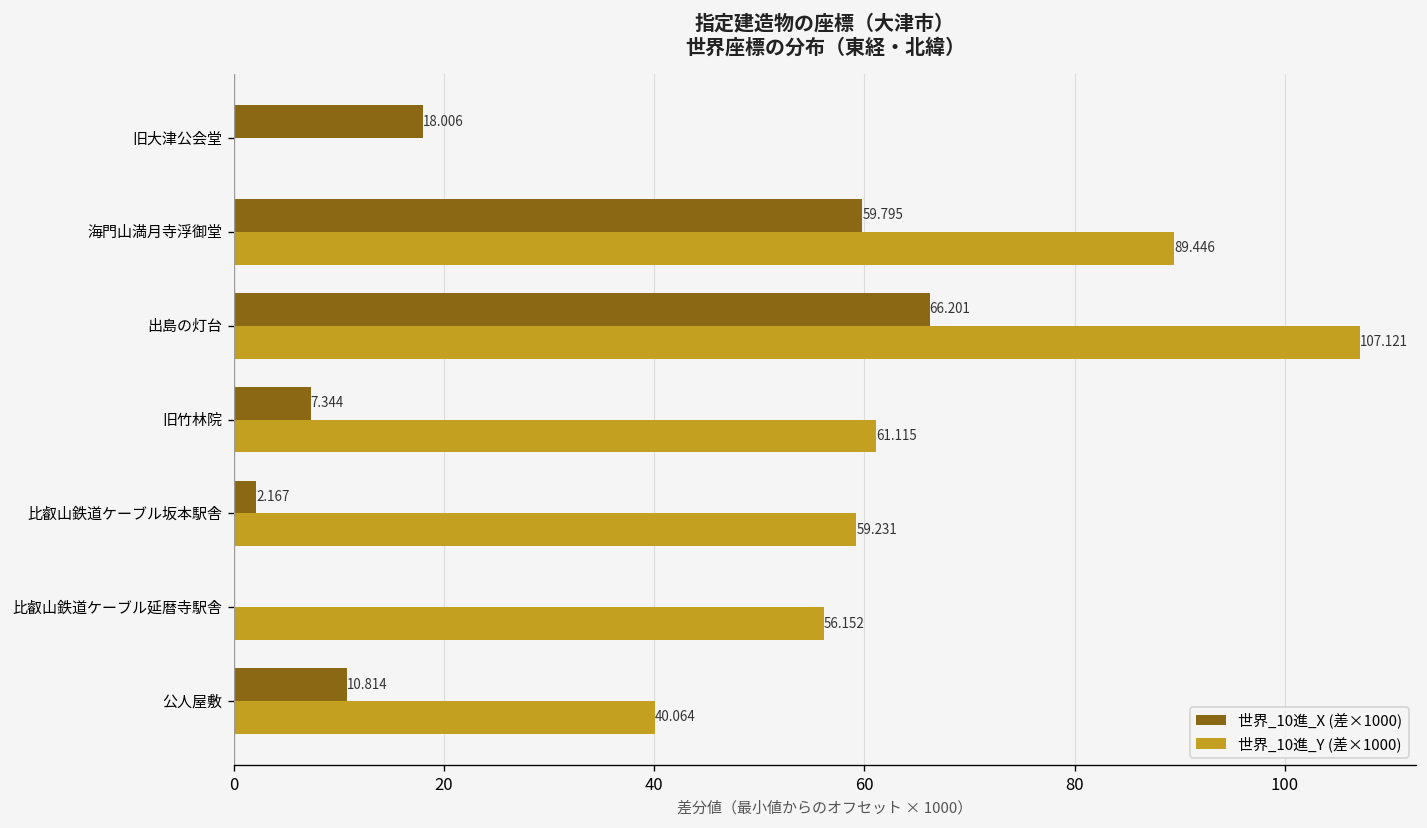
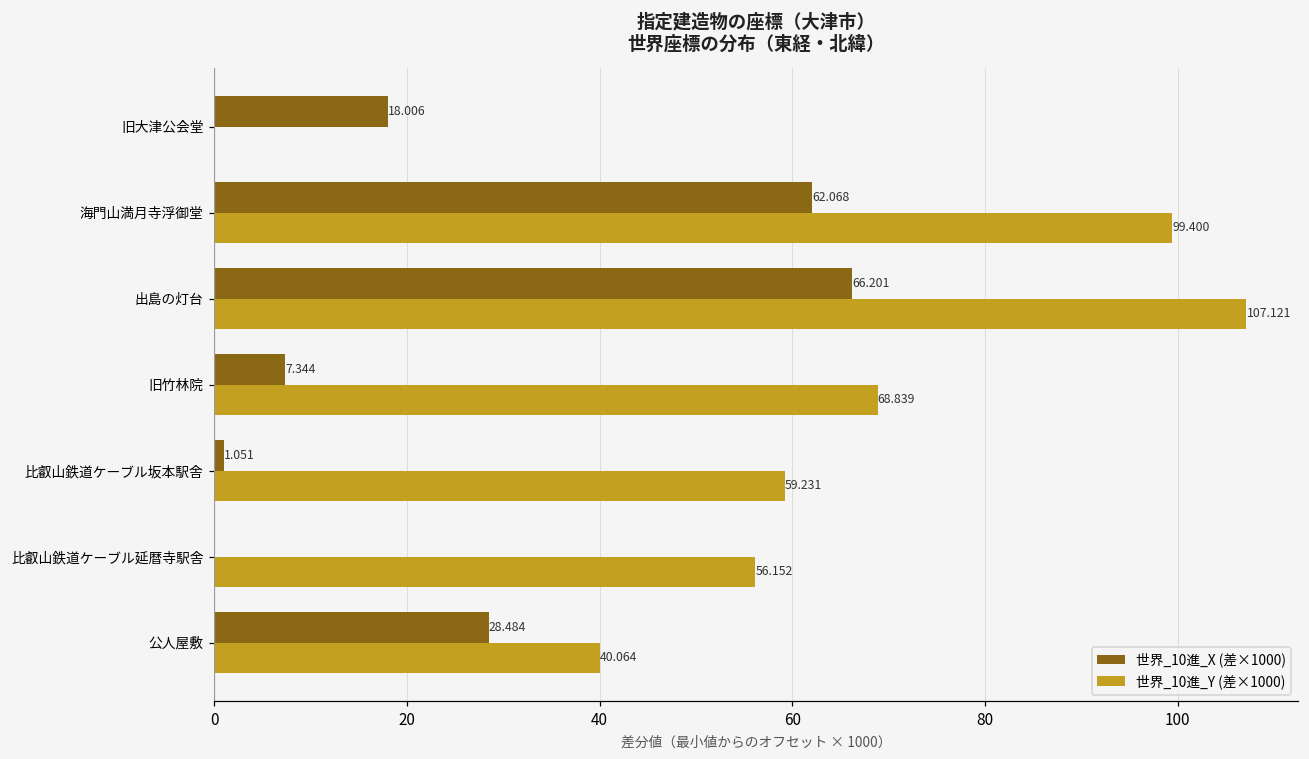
世界_10進_X (差×1000), 海門山満月寺浮御堂: 59.795 -> 62.068
世界_10進_Y (差×1000), 海門山満月寺浮御堂: 89.446 -> 99.400
世界_10進_Y (差×1000), 旧竹林院: 61.115 -> 68.839
世界_10進_X (差×1000), 比叡山鉄道ケーブル坂本駅舎: 2.167 -> 1.051
世界_10進_X (差×1000), 公人屋敷: 10.814 -> 28.484
